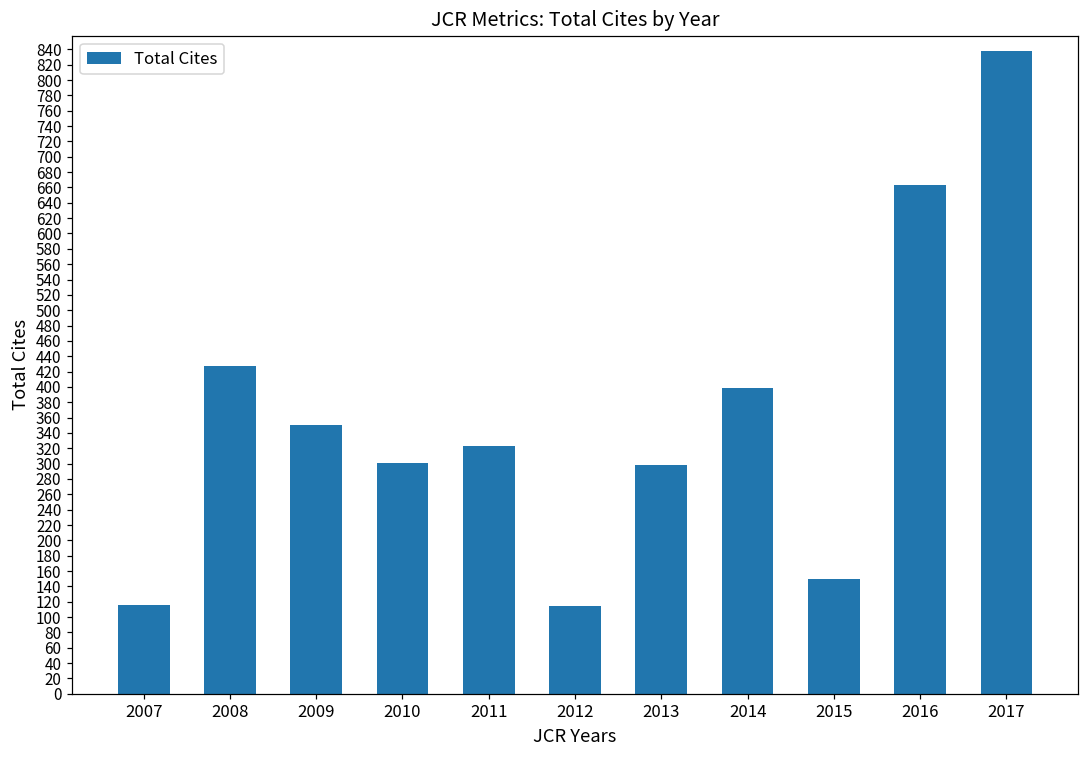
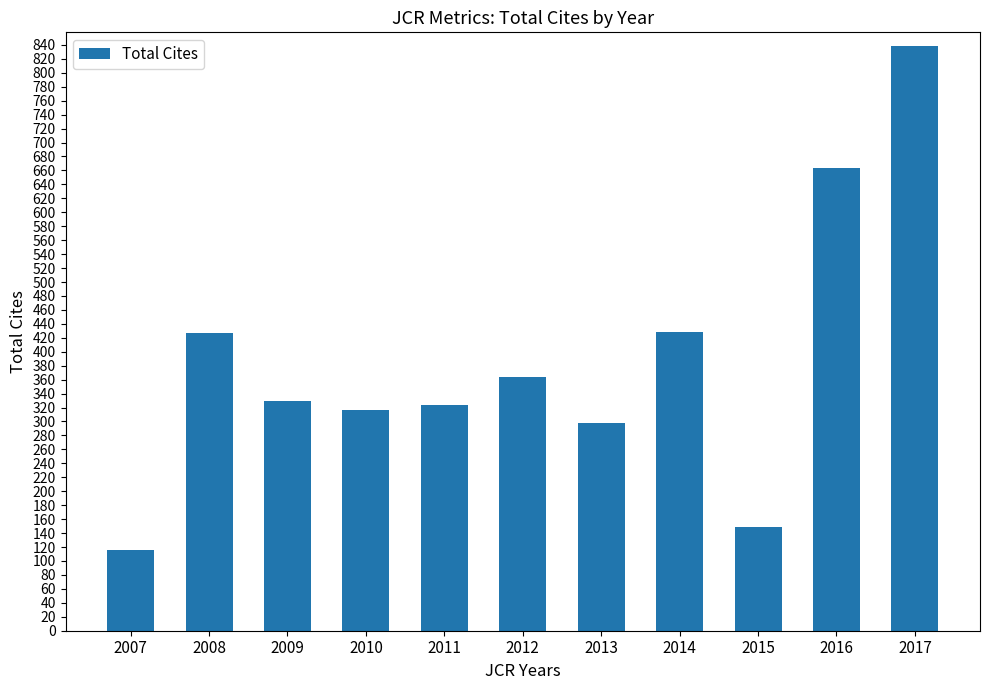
2009: 350 -> 330
2010: 300 -> 320
2012: 120 -> 360
2014: 400 -> 430
